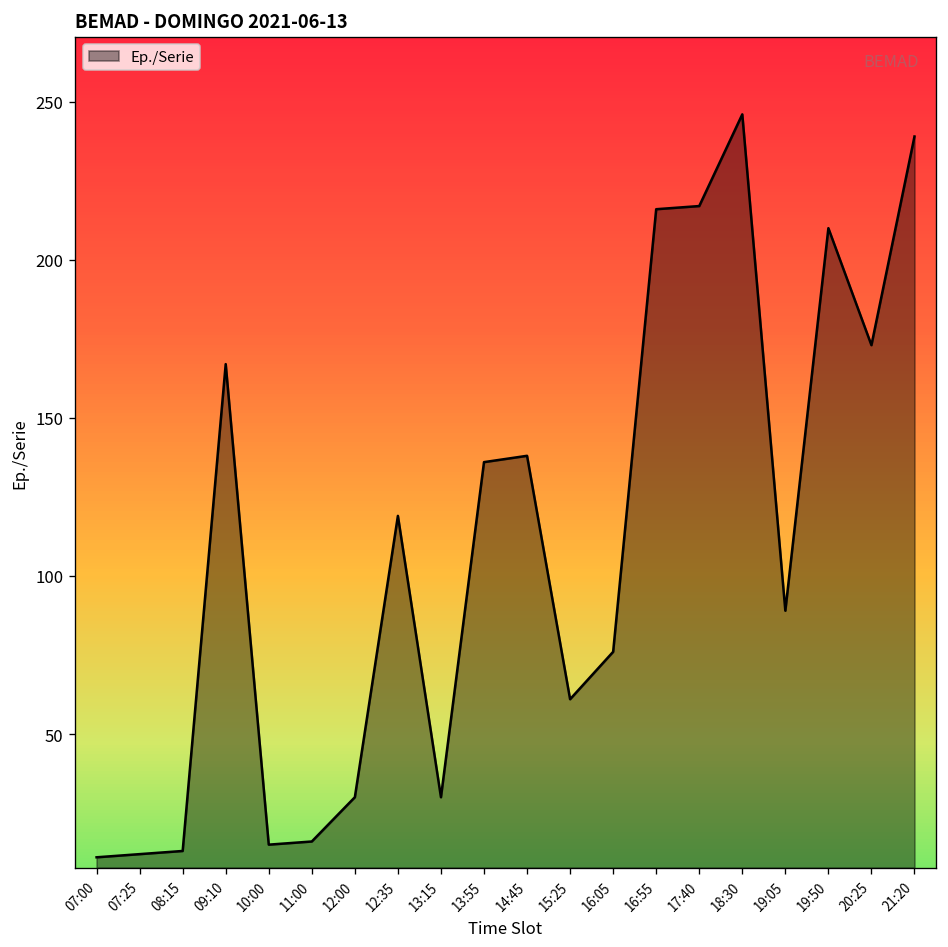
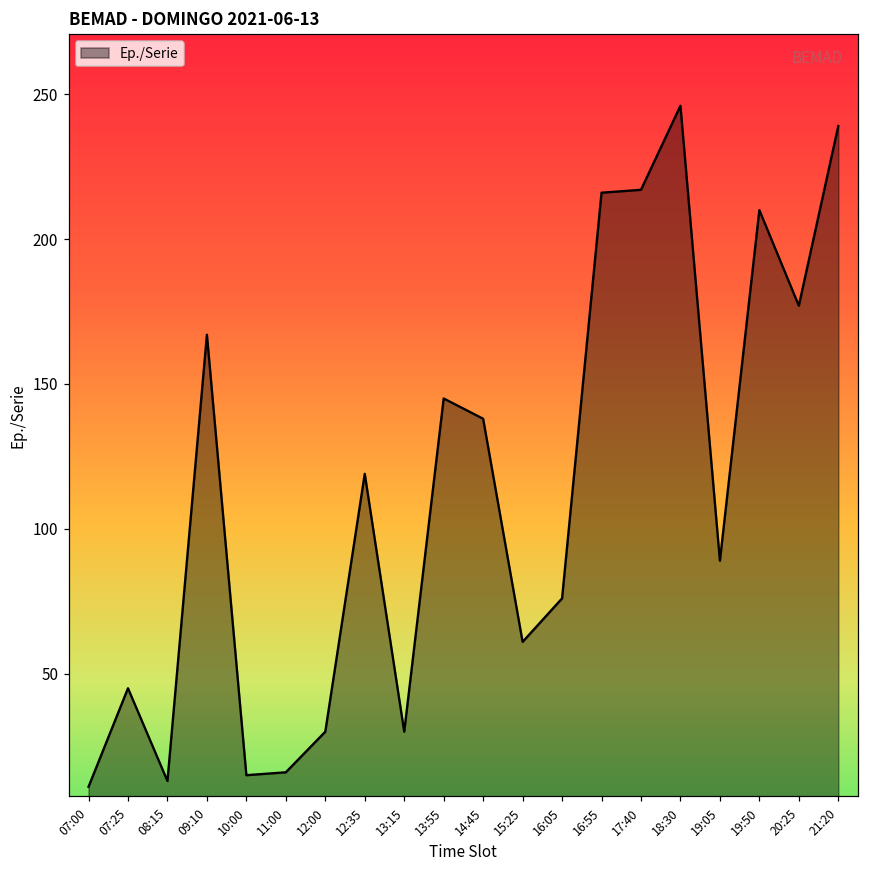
07:25: 12 -> 45
13:55: 136 -> 145
20:25: 173 -> 177
